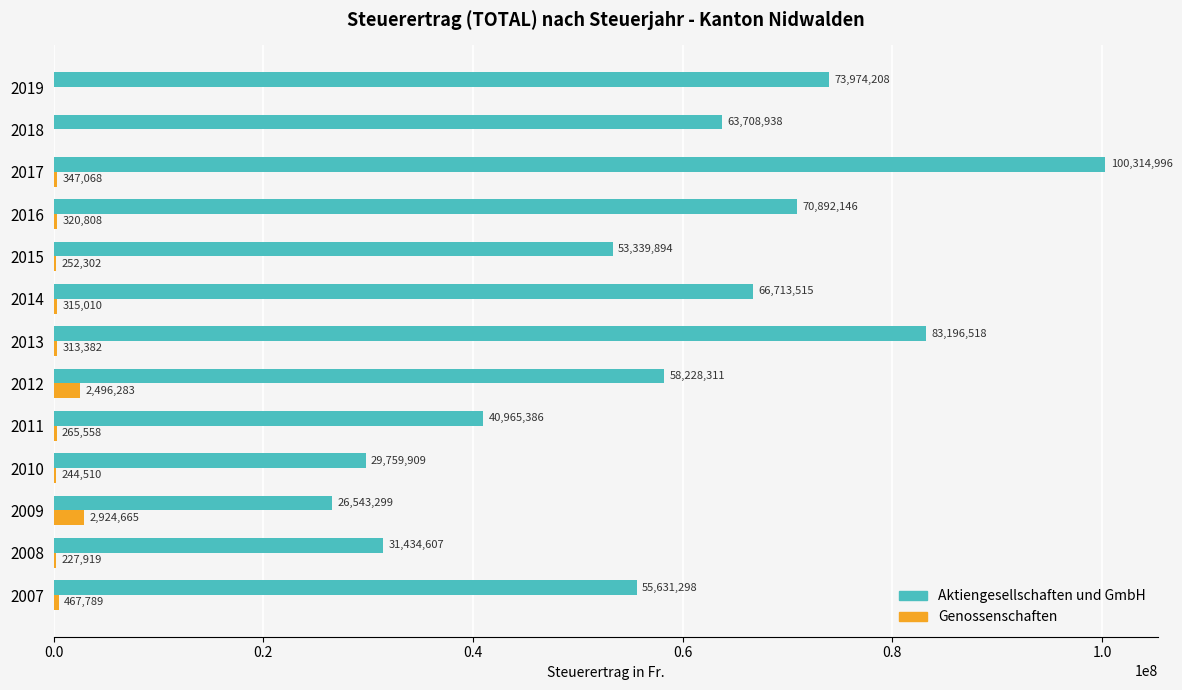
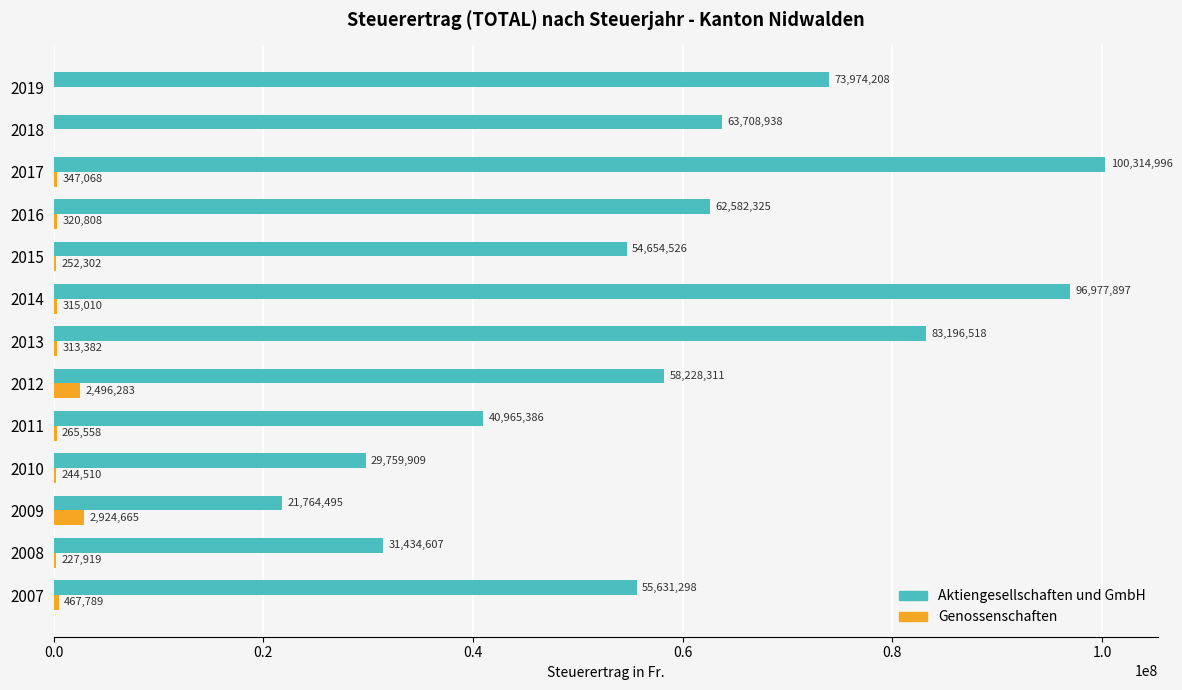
Aktiengesellschaften und GmbH, 2016: 70,892,146 -> 62,582,325
Aktiengesellschaften und GmbH, 2015: 53,339,894 -> 54,654,526
Aktiengesellschaften und GmbH, 2014: 66,713,515 -> 96,977,897
Aktiengesellschaften und GmbH, 2009: 26,543,299 -> 21,764,495
